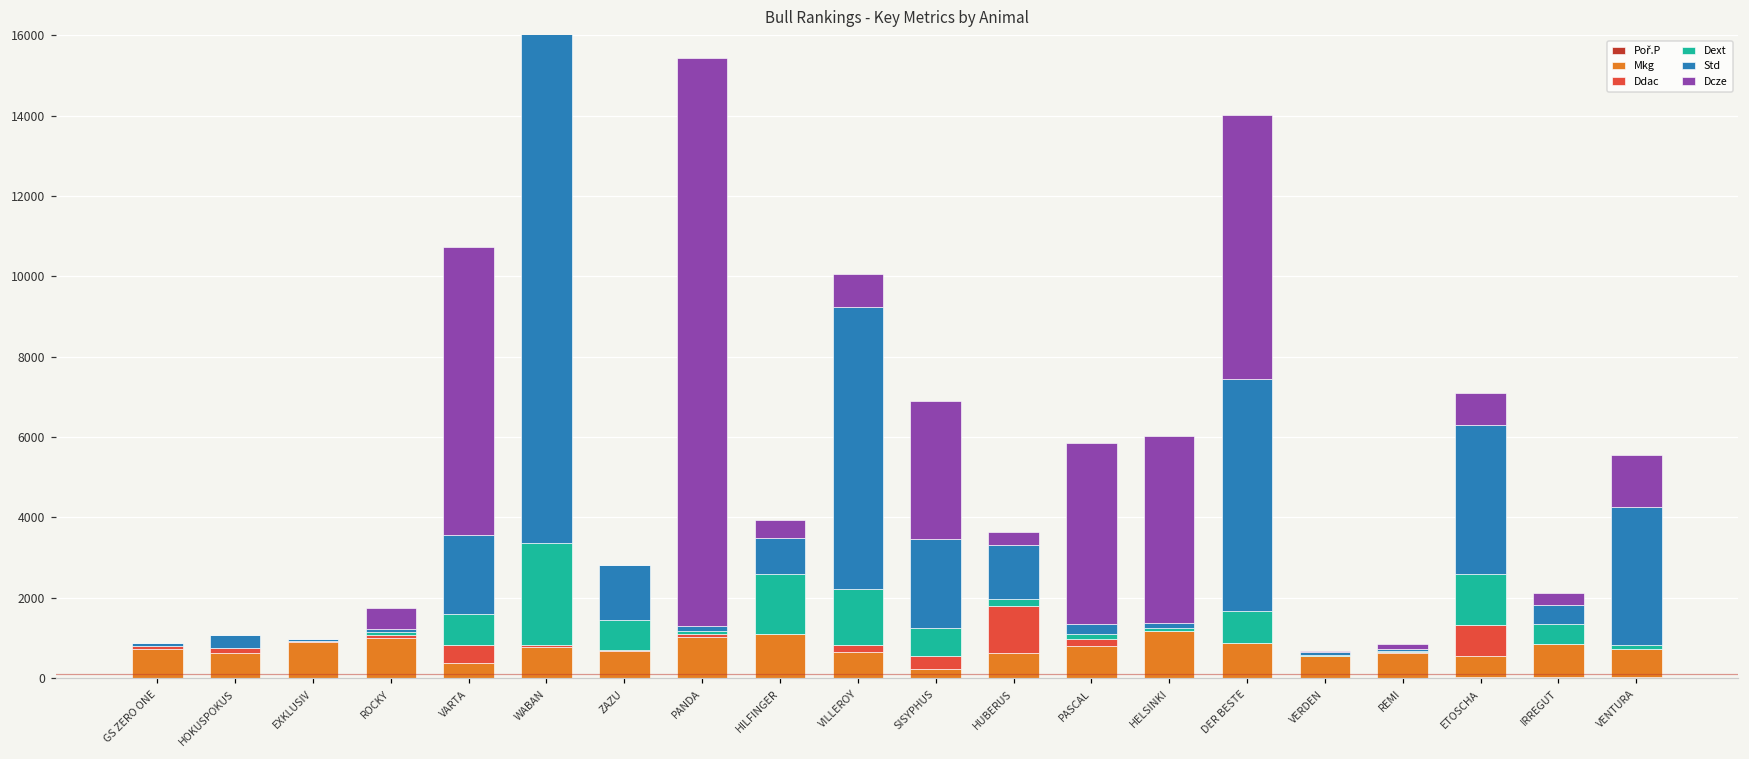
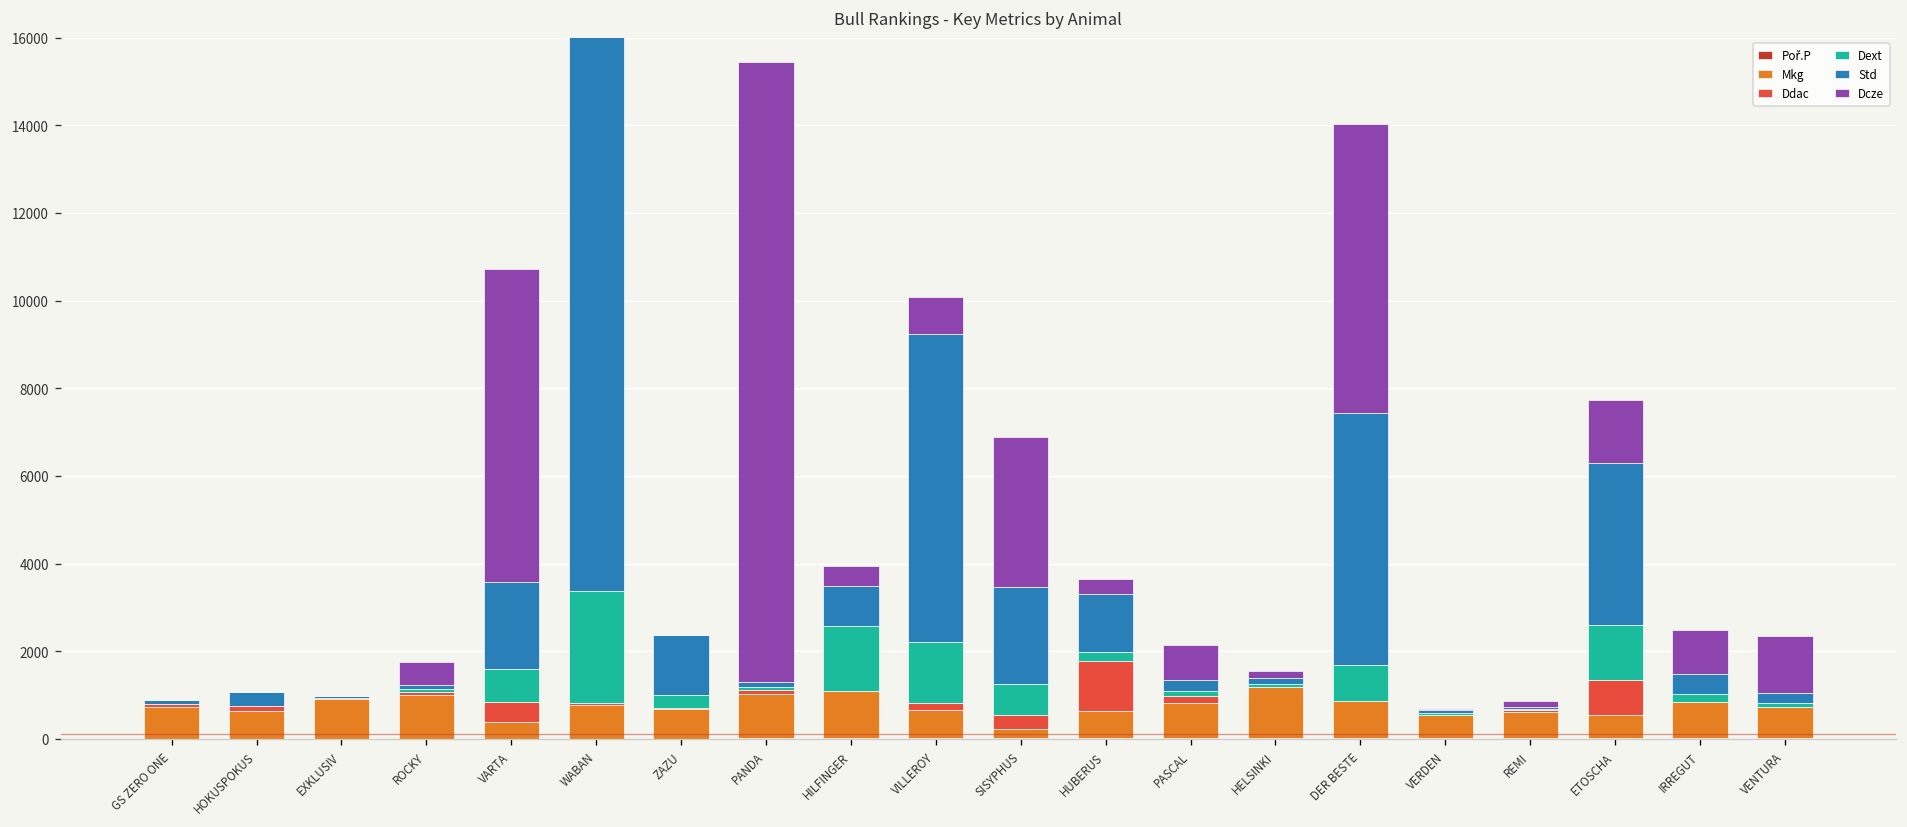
Dext, ZAZU: 700 -> 300
Dcze, PASCAL: 4500 -> 800
Dcze, HELSINKI: 4600 -> 200
Dcze, ETOSCHA: 800 -> 1400
Dext, IRREGUT: 500 -> 200
Dcze, IRREGUT: 300 -> 1000
Std, VENTURA: 3400 -> 200
